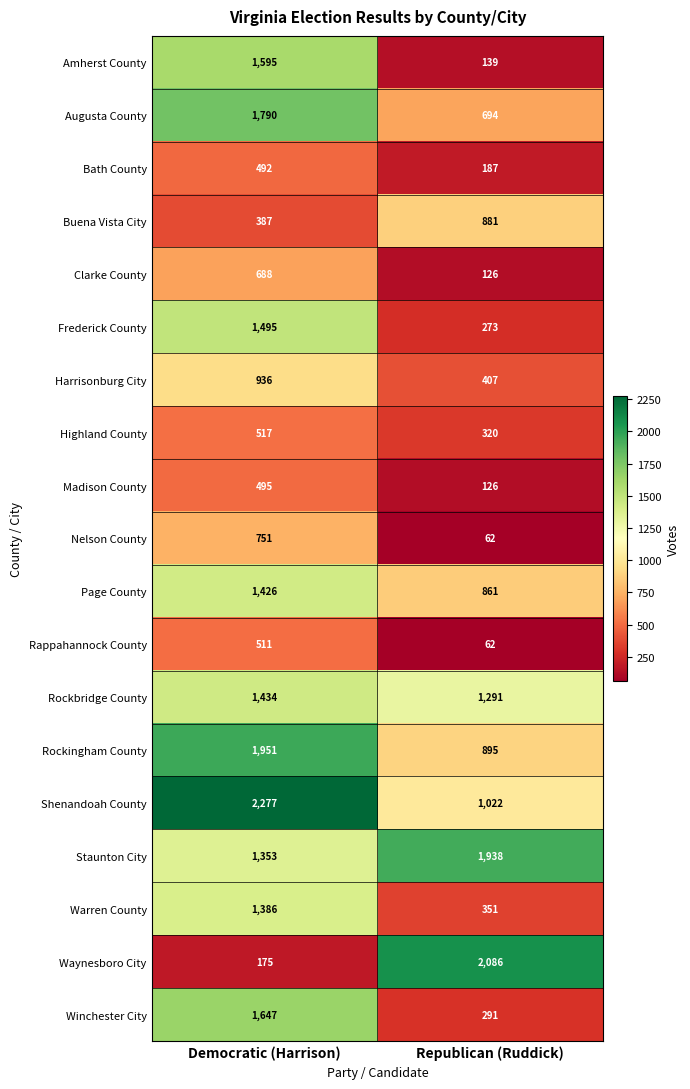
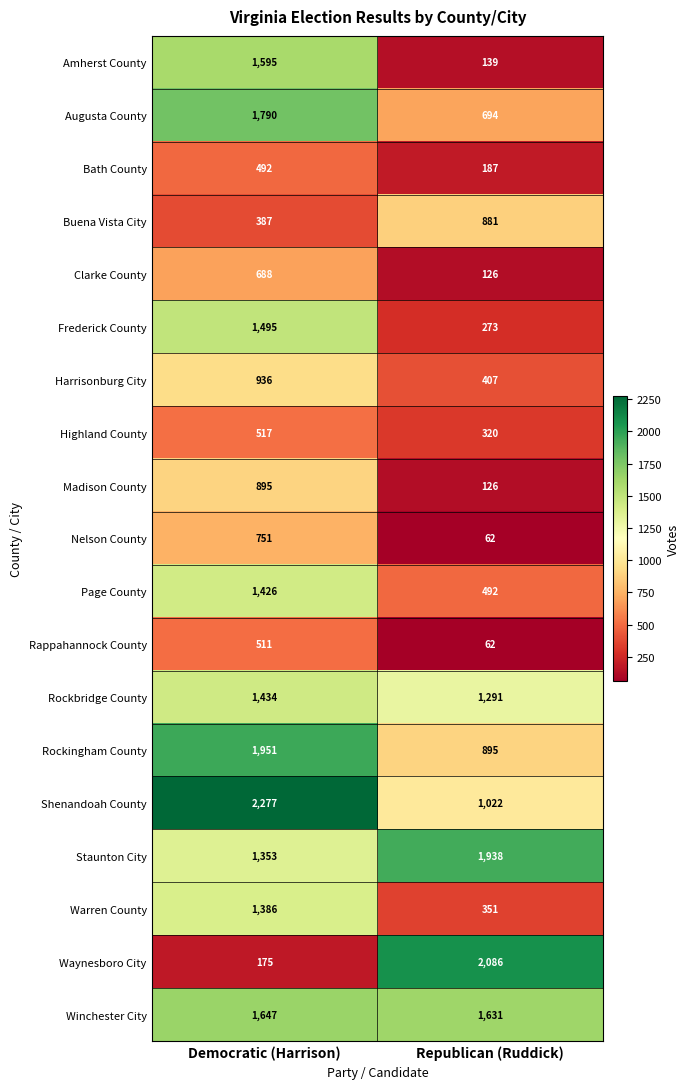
Madison County, Democratic (Harrison): 495 -> 895
Page County, Republican (Ruddick): 861 -> 492
Winchester City, Republican (Ruddick): 291 -> 1,631
